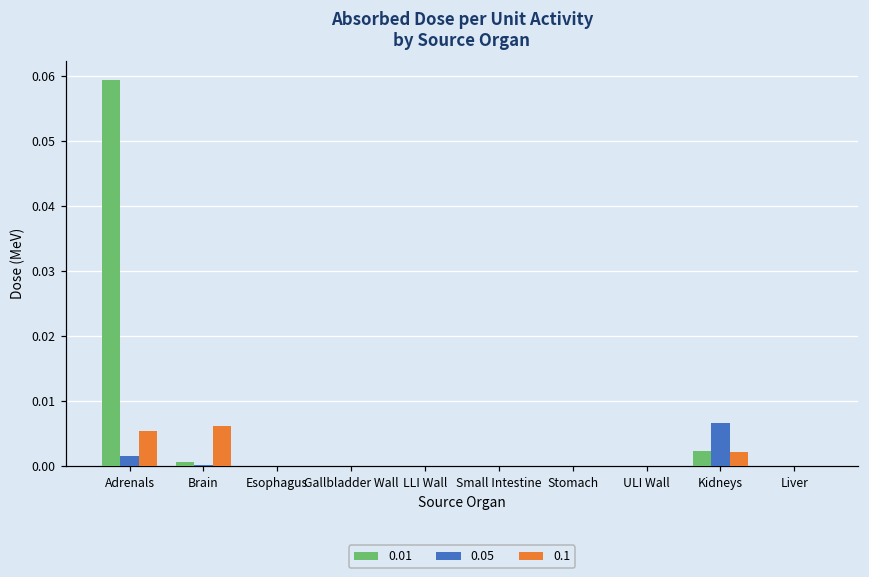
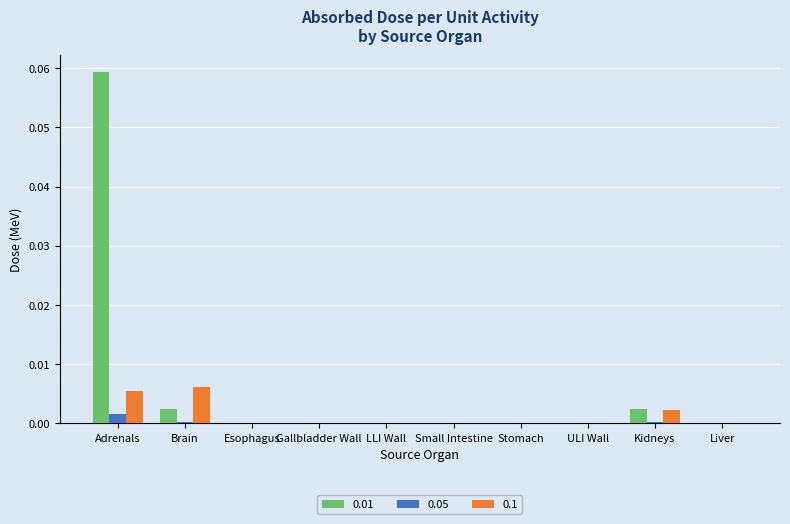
0.01, Brain: 0.001 -> 0.002
0.05, Kidneys: 0.007 -> 0.000
